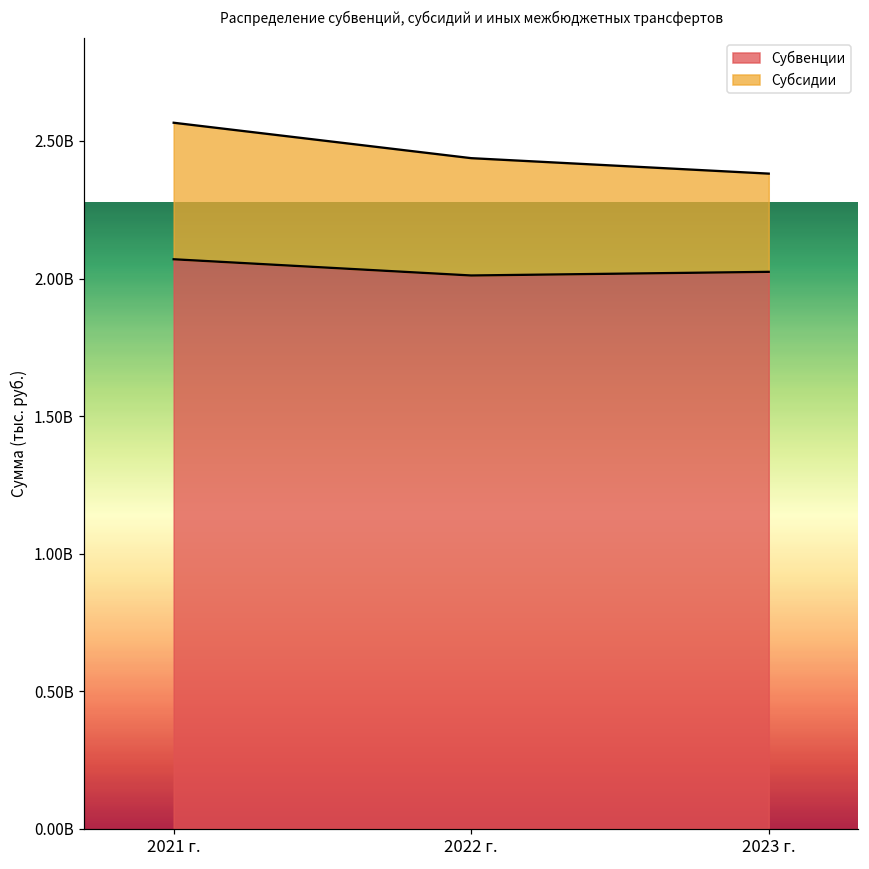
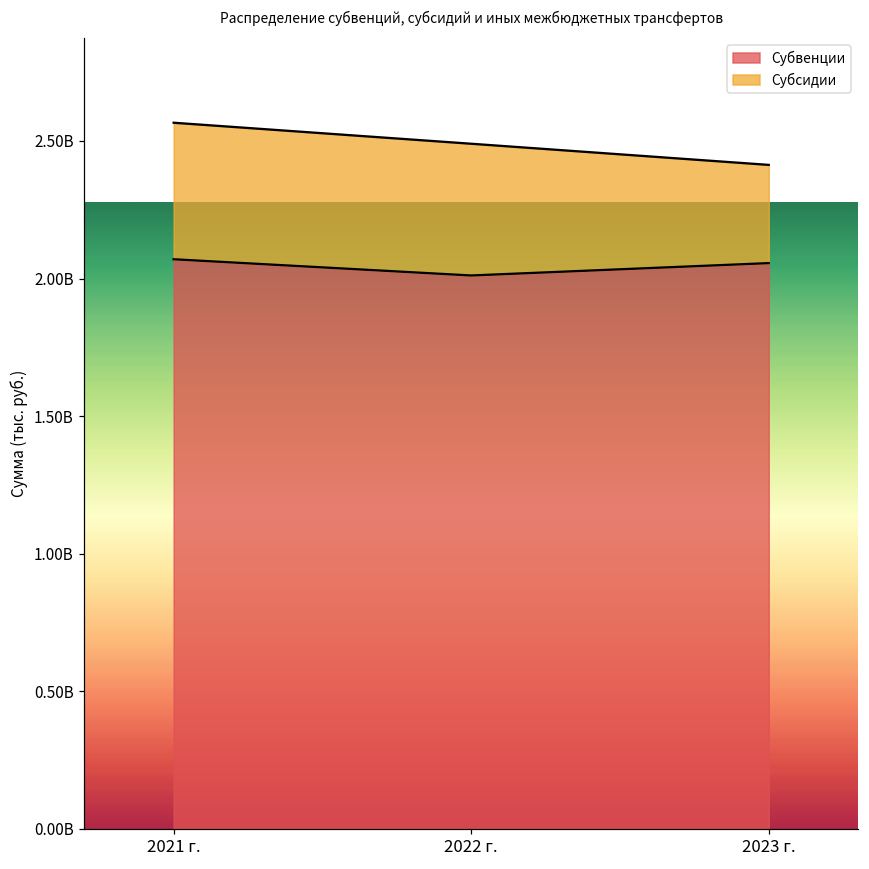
Субсидии, 2022 г.: 430000000 -> 480000000
Субвенции, 2023 г.: 2020000000 -> 2060000000
